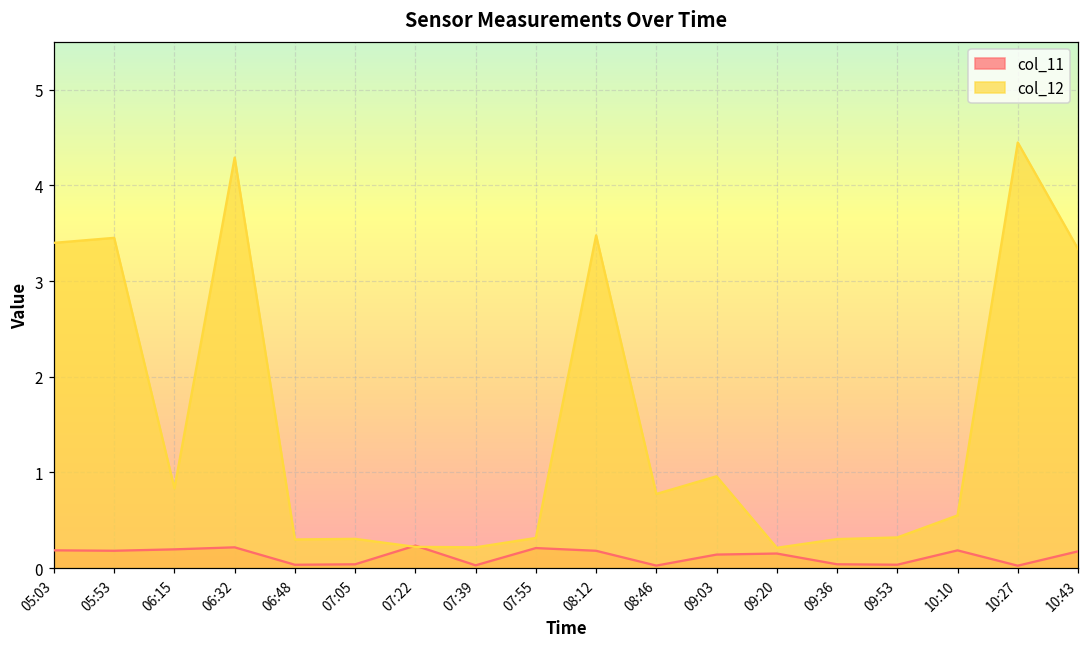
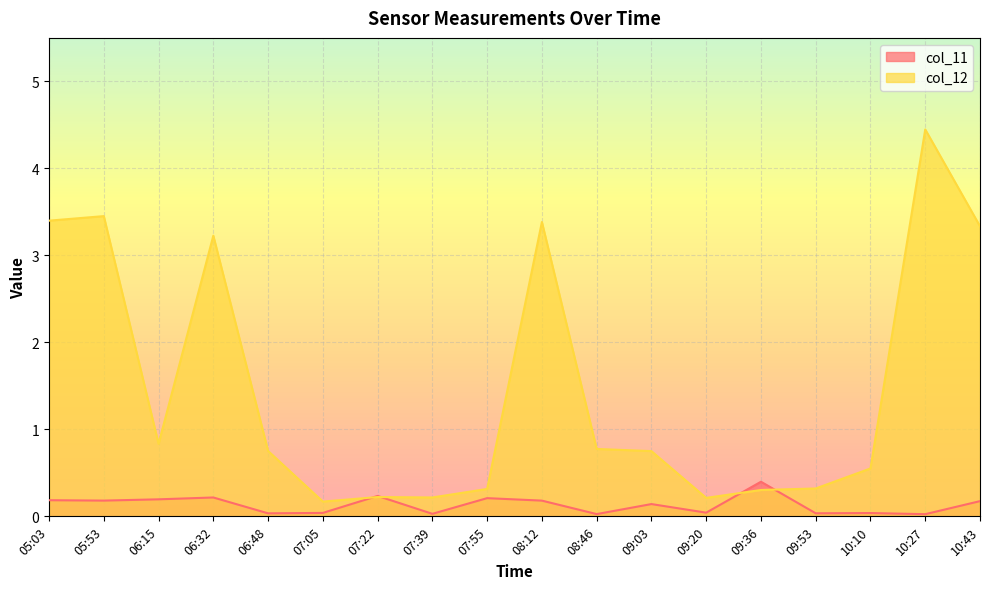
col_12, 06:32: 4.3 -> 3.2
col_12, 06:48: 0.3 -> 0.8
col_12, 07:05: 0.3 -> 0.2
col_12, 08:12: 3.5 -> 3.4
col_12, 09:03: 1.0 -> 0.7
col_11, 09:20: 0.2 -> 0.0
col_11, 09:36: 0.0 -> 0.4
col_11, 10:10: 0.2 -> 0.0
